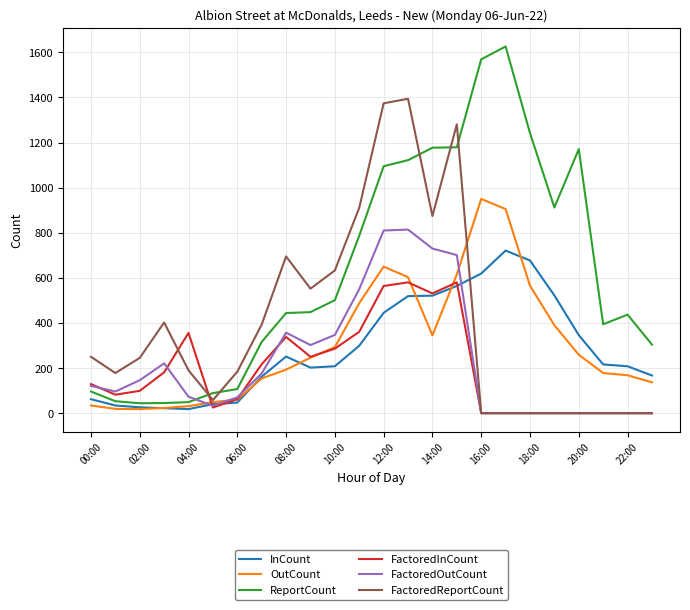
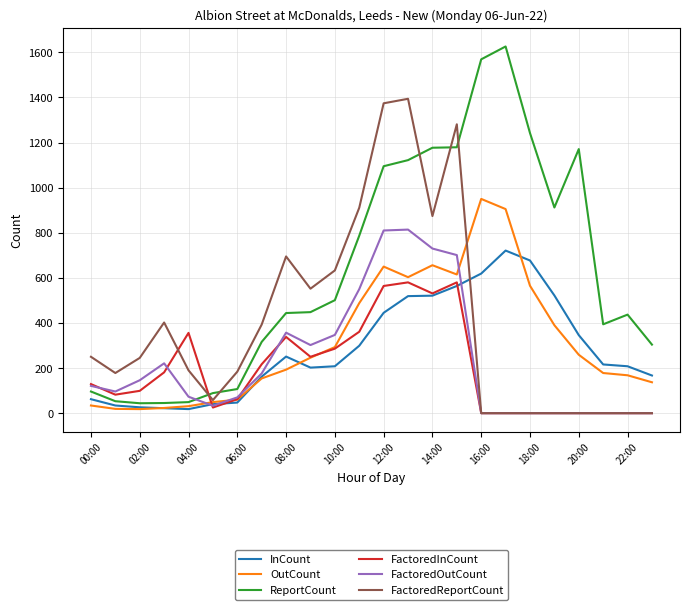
OutCount, 14:00: 350 -> 660
